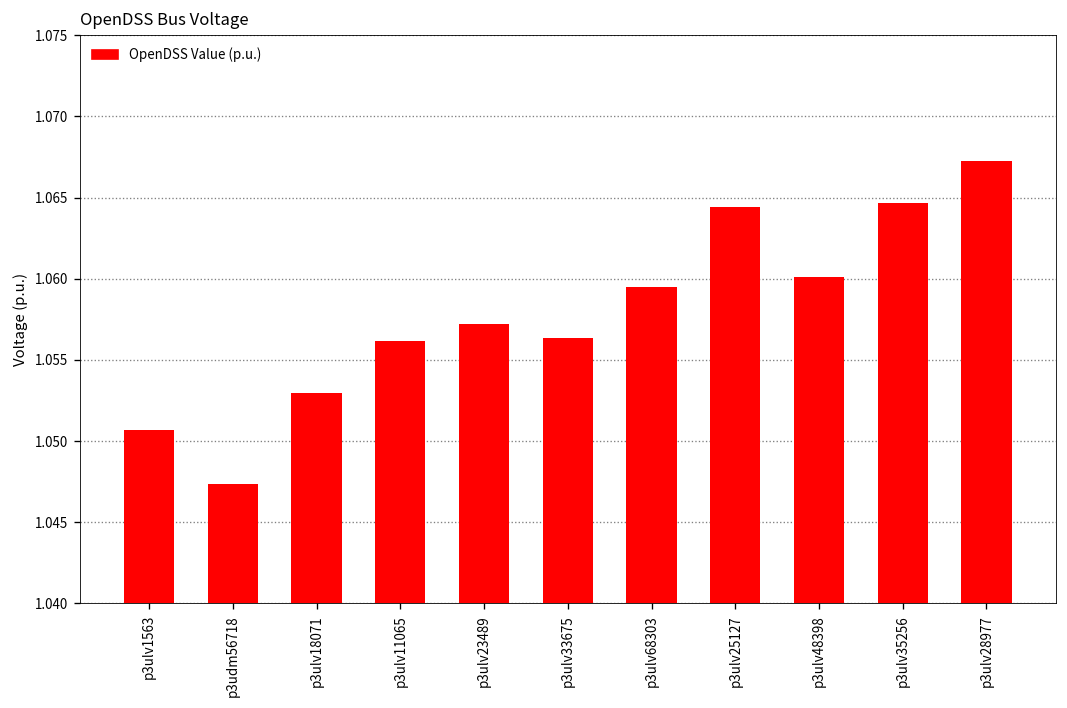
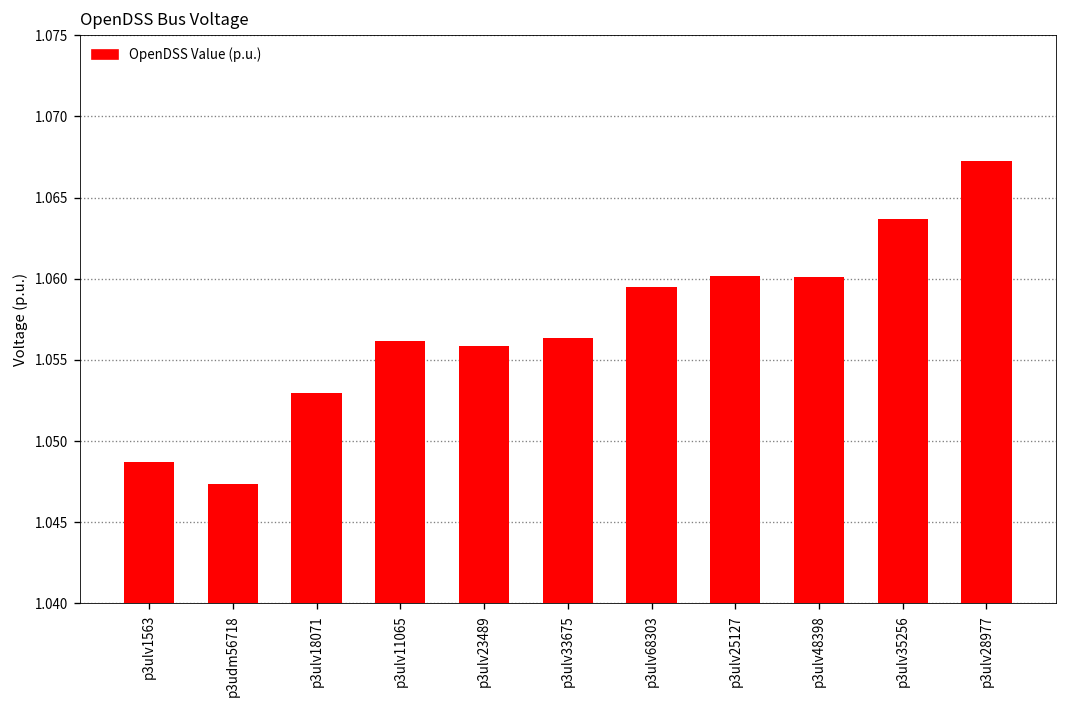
p3ulv1563: 1.0507 -> 1.0487
p3ulv23489: 1.0572 -> 1.0559
p3ulv25127: 1.0644 -> 1.0602
p3ulv35256: 1.0647 -> 1.0637
